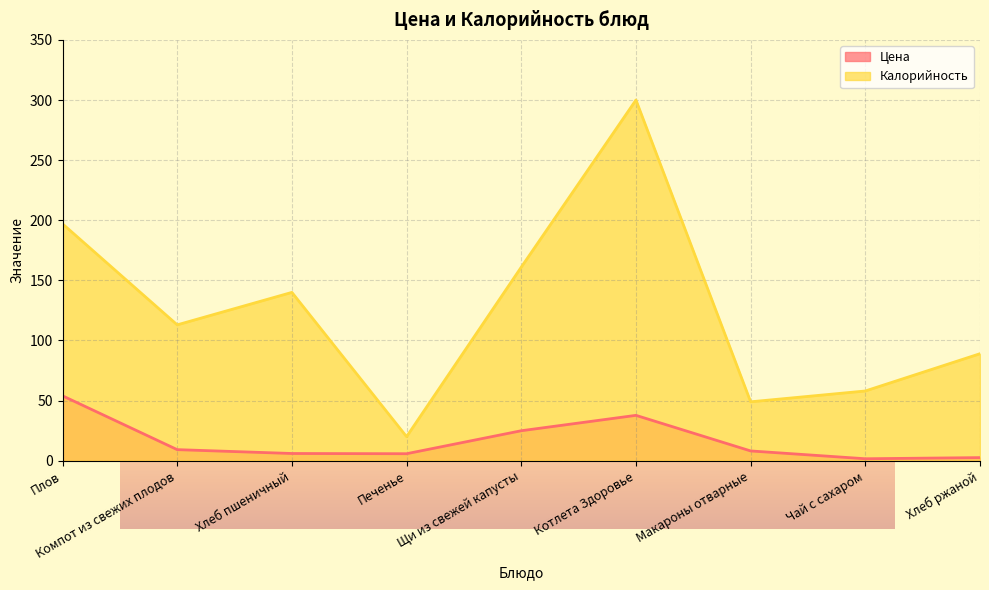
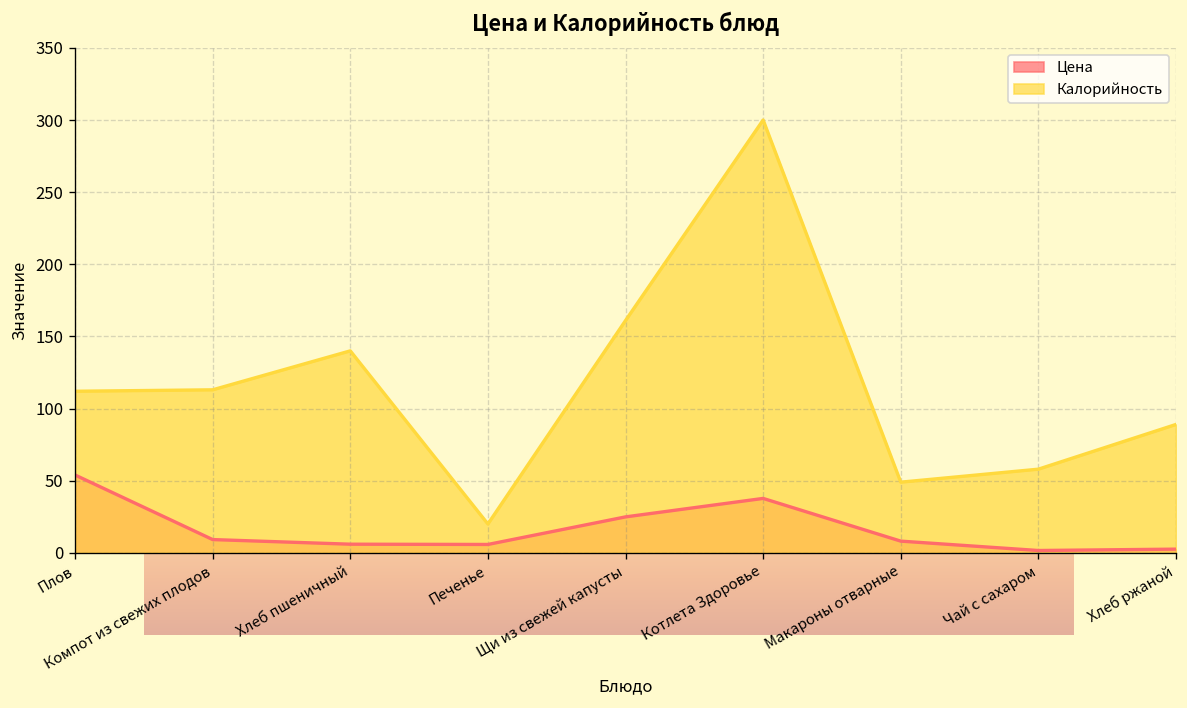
Цена и Калорийность блюд, Калорийность, Плов: 197 -> 112
